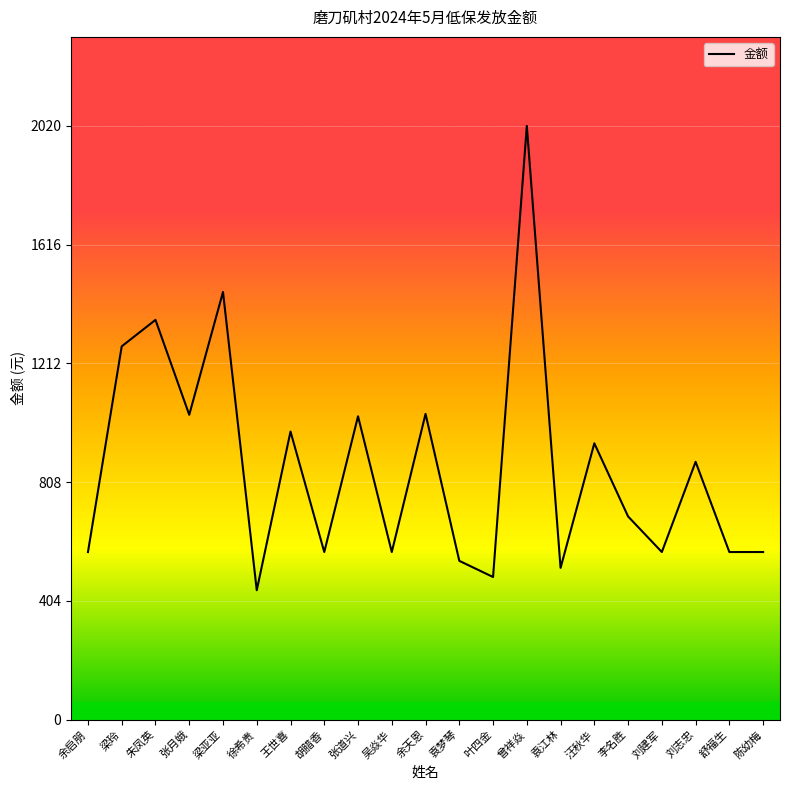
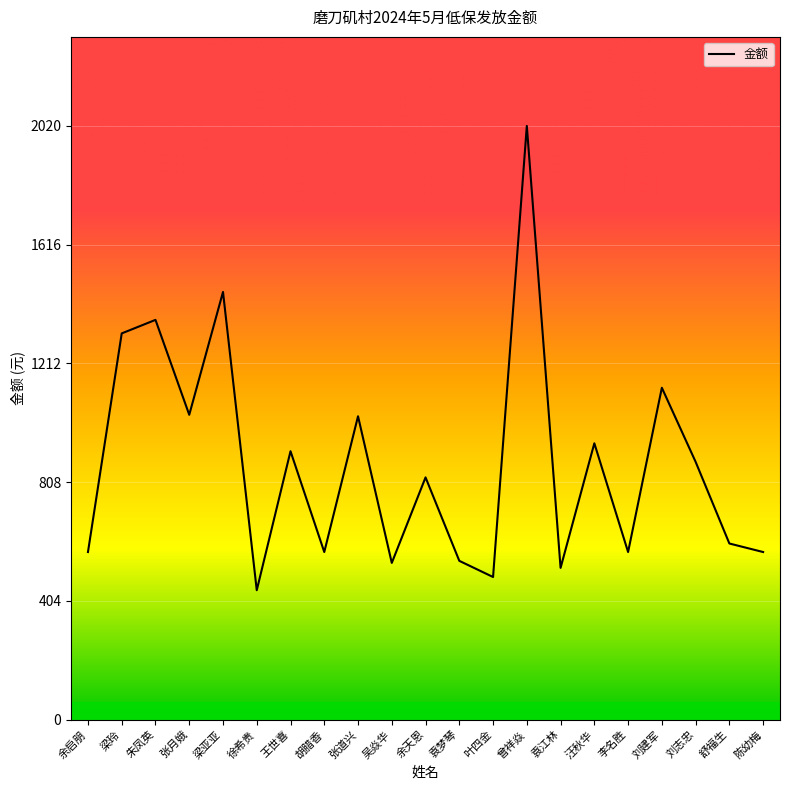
梁玲: 1270 -> 1310
王世喜: 980 -> 910
吴焱华: 570 -> 530
余天恩: 1040 -> 820
李名胜: 690 -> 570
刘建军: 570 -> 1130
舒福生: 570 -> 600
